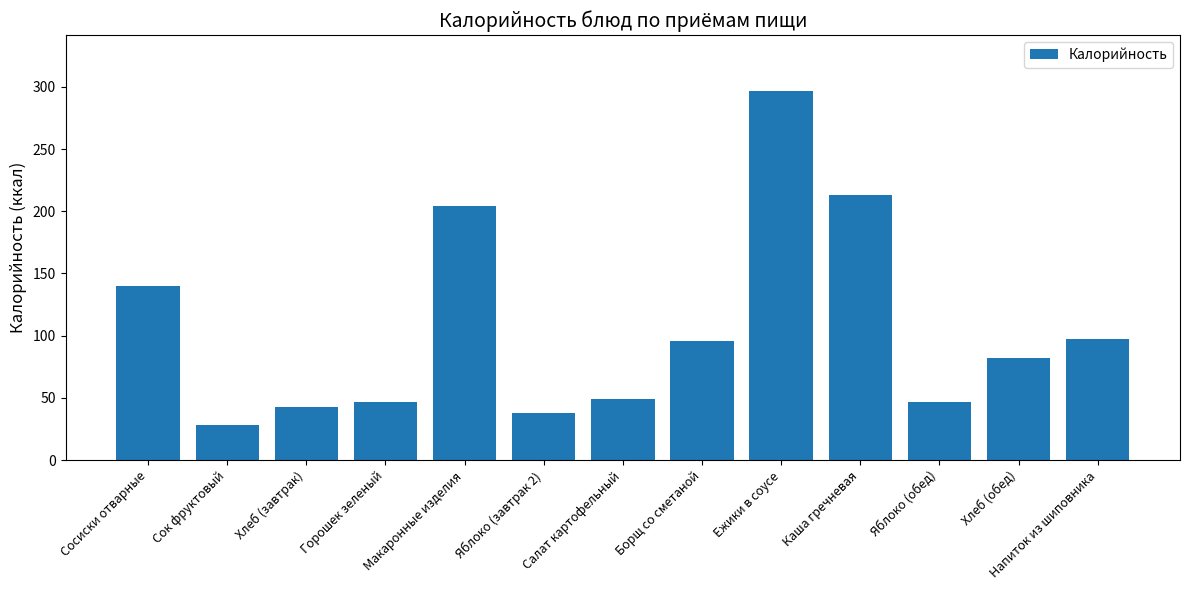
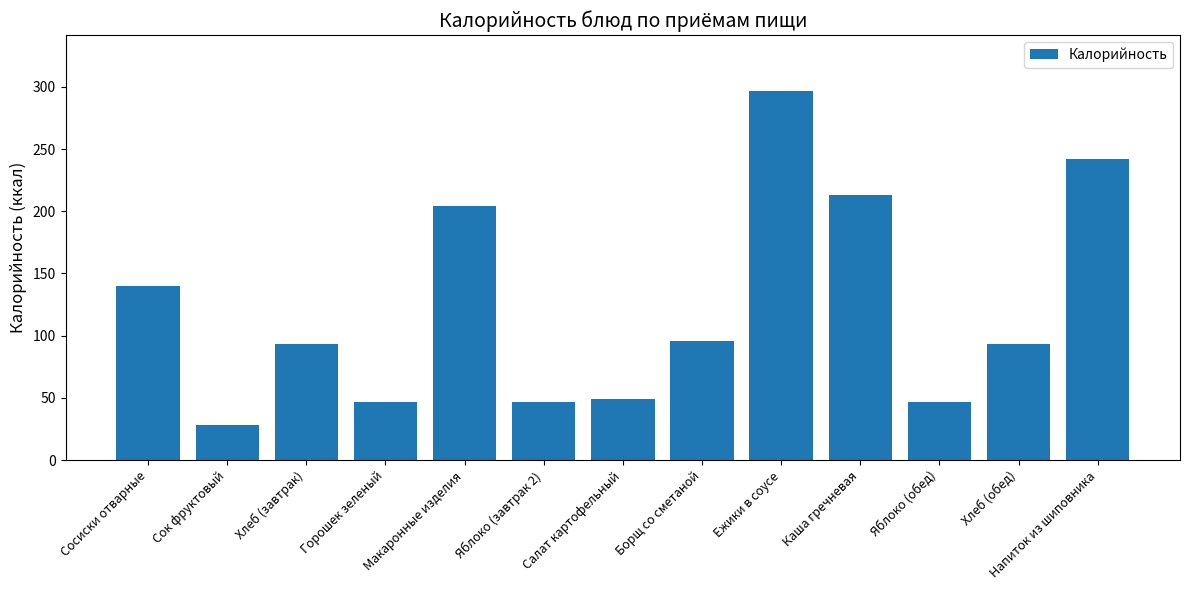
Хлеб (завтрак): 43 -> 93
Яблоко (завтрак 2): 38 -> 47
Хлеб (обед): 82 -> 93
Напиток из шиповника: 97 -> 242
